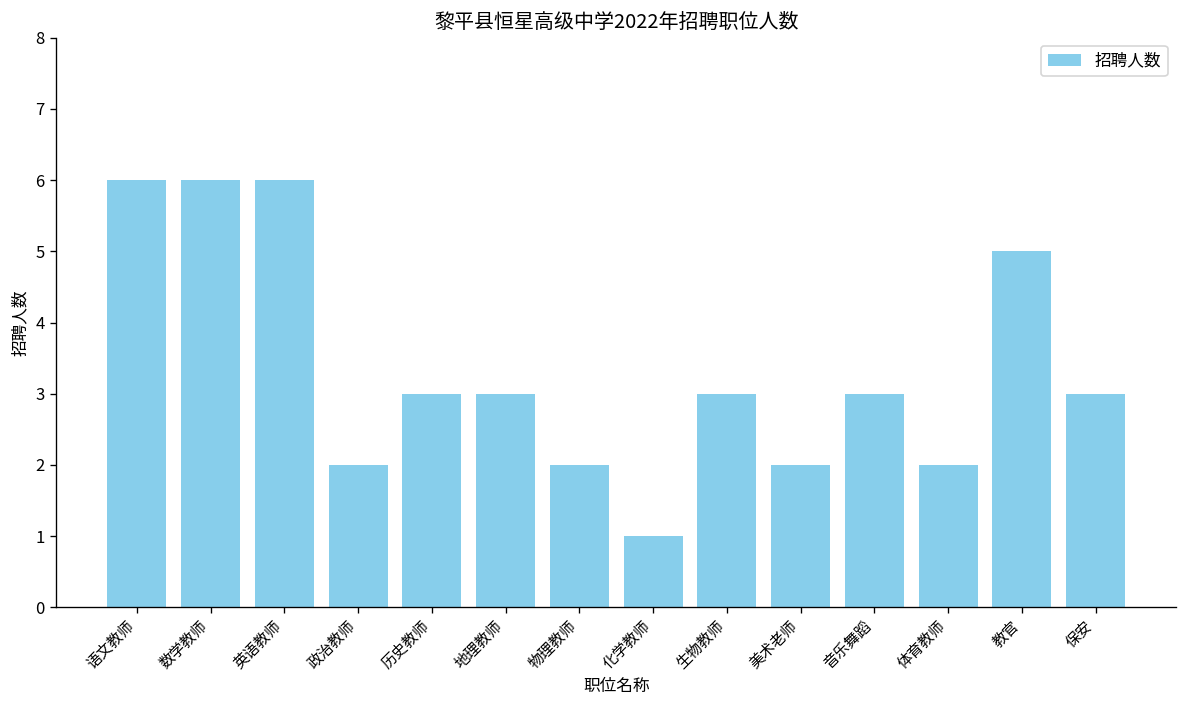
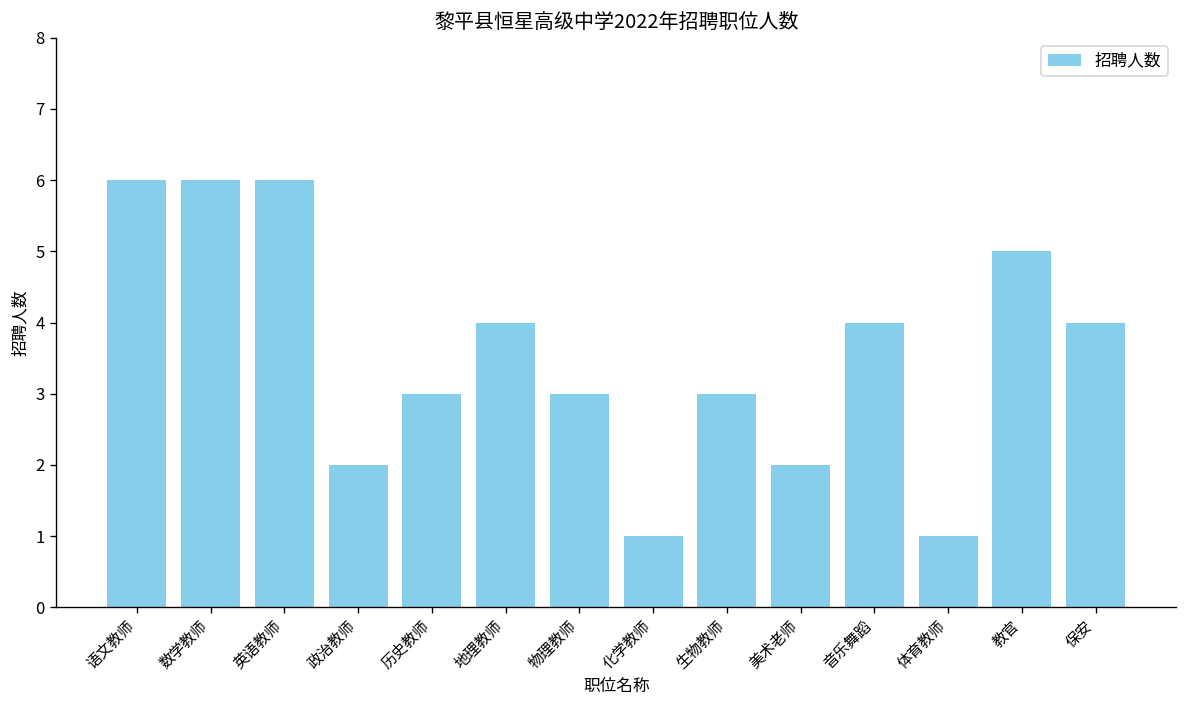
地理教师: 3 -> 4
物理教师: 2 -> 3
音乐舞蹈: 3 -> 4
体育教师: 2 -> 1
保安: 3 -> 4
